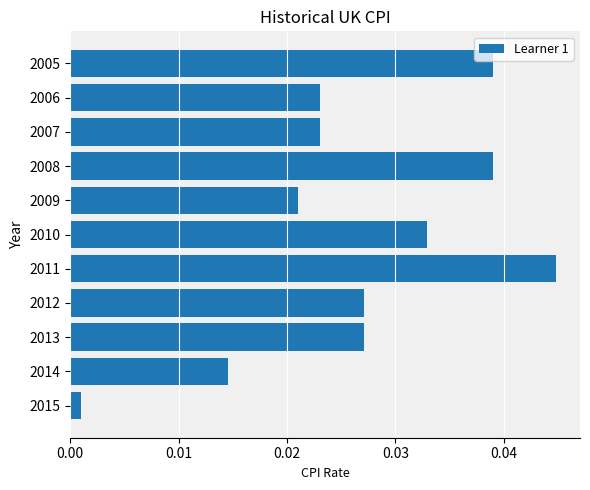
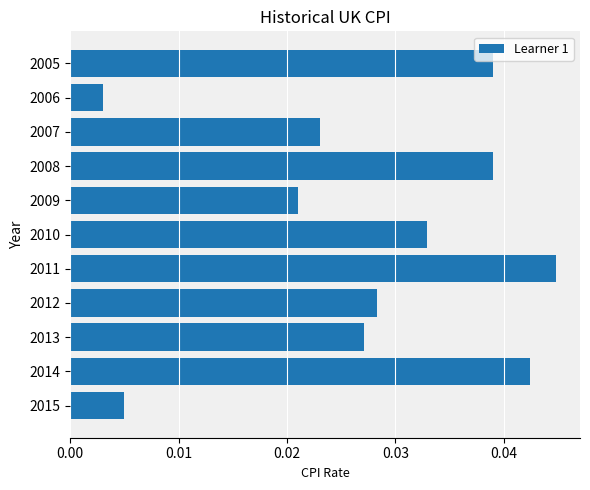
2006: 0.023 -> 0.003
2012: 0.0271 -> 0.0283
2014: 0.0146 -> 0.0424
2015: 0.001 -> 0.005
